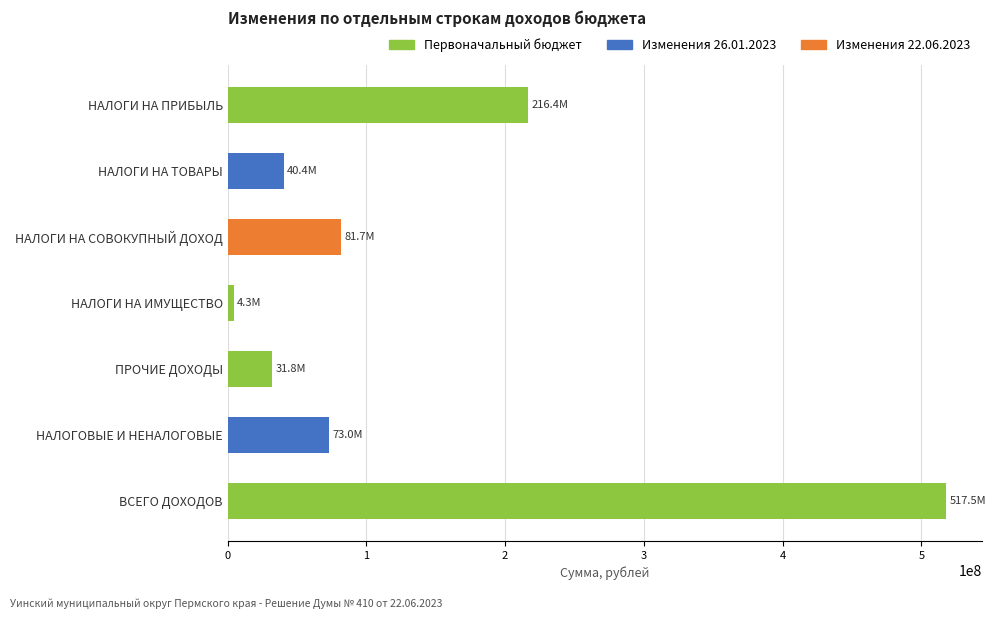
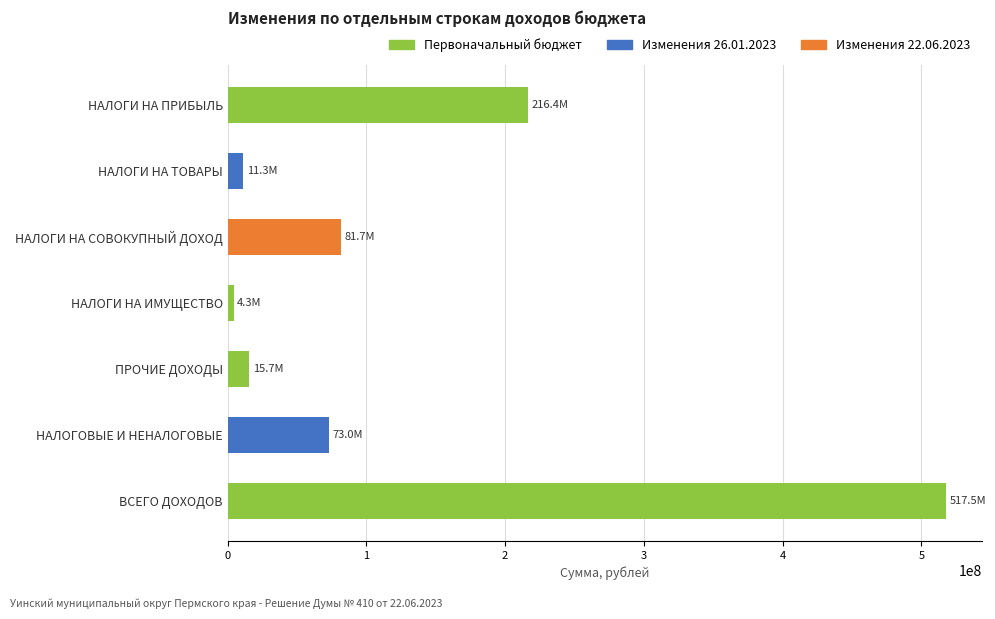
НАЛОГИ НА ТОВАРЫ: 40.4M -> 11.3M
ПРОЧИЕ ДОХОДЫ: 31.8M -> 15.7M
